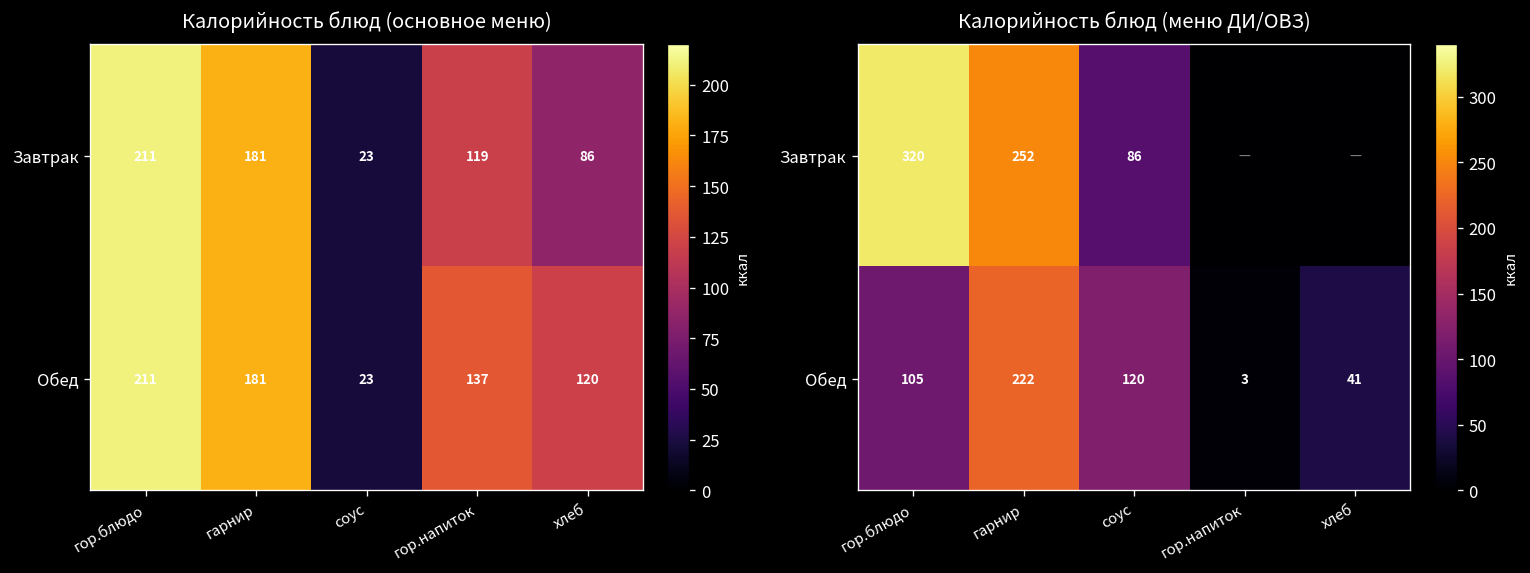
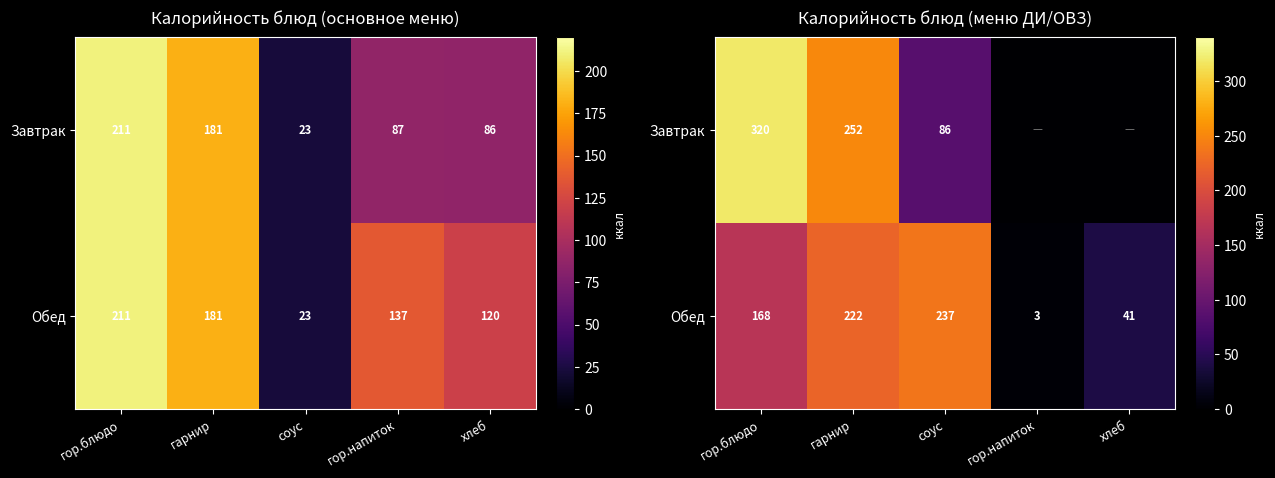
Калорийность блюд (основное меню), Завтрак, гор.напиток: 119 -> 87
Калорийность блюд (меню ДИ/ОВЗ), Обед, гор.блюдо: 105 -> 168
Калорийность блюд (меню ДИ/ОВЗ), Обед, соус: 120 -> 237
